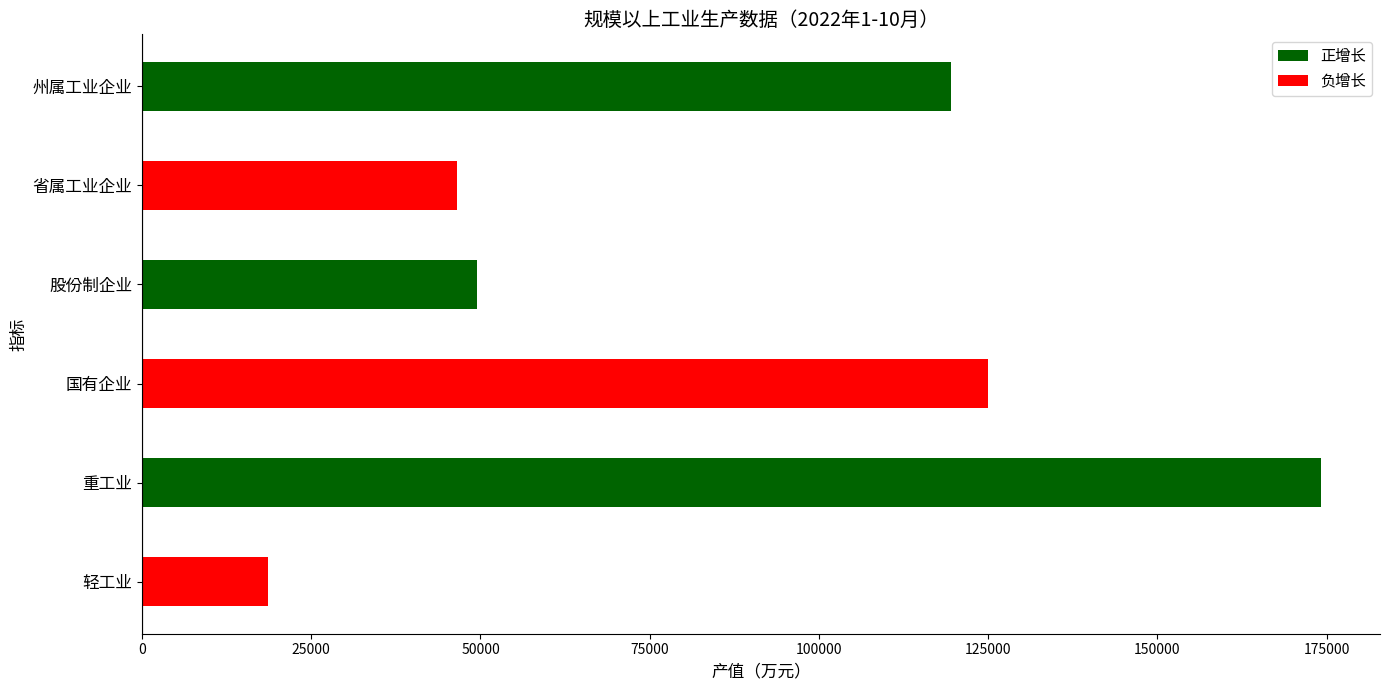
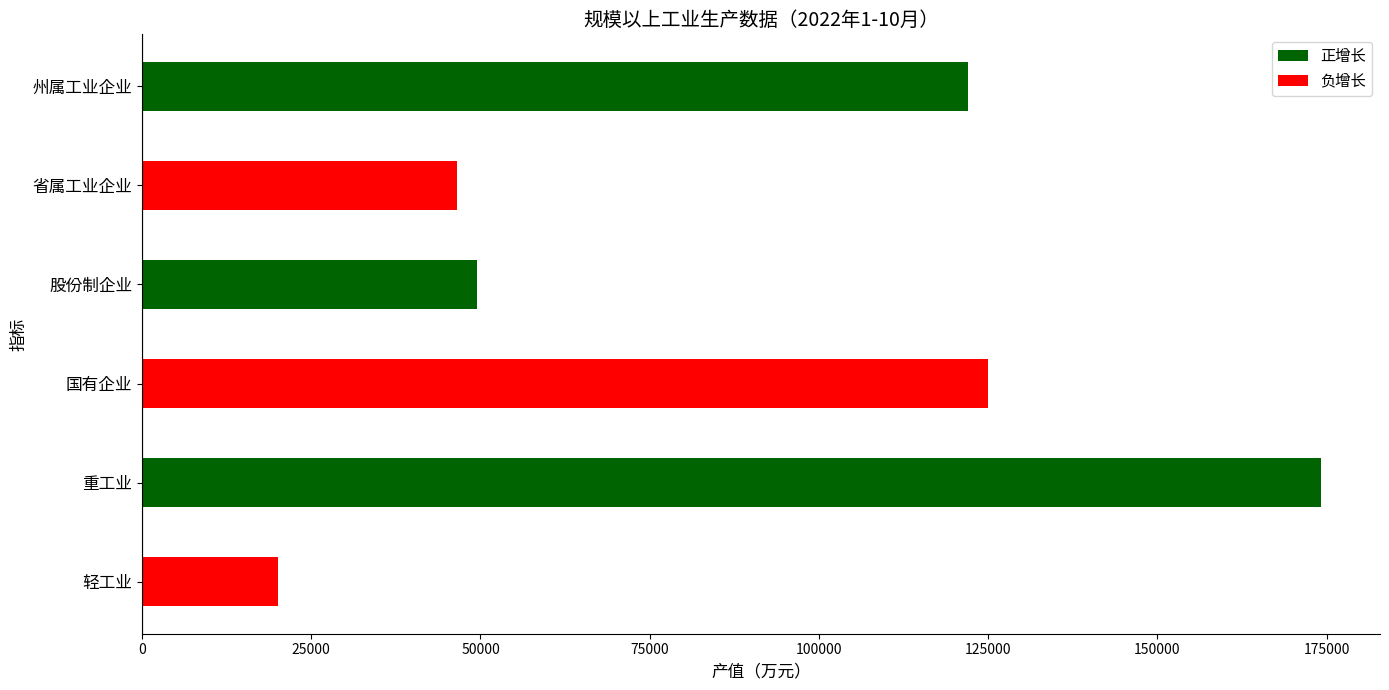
州属工业企业: 120000 -> 122000
轻工业: 19000 -> 20000
